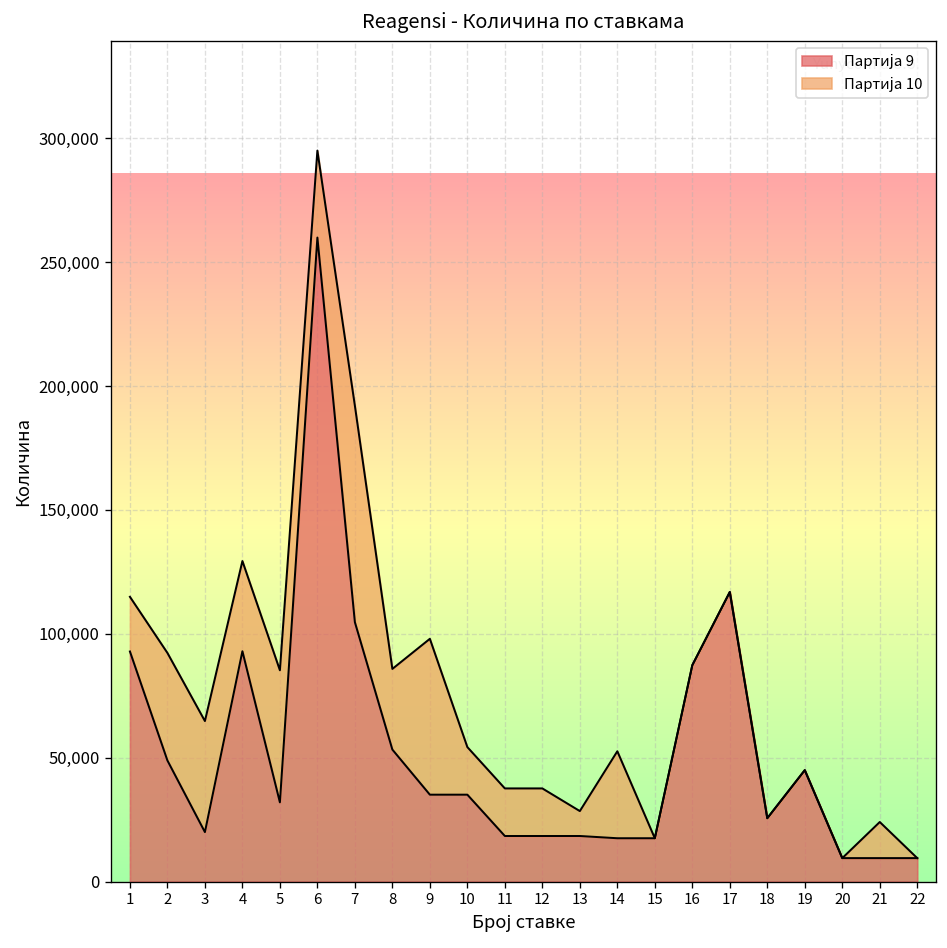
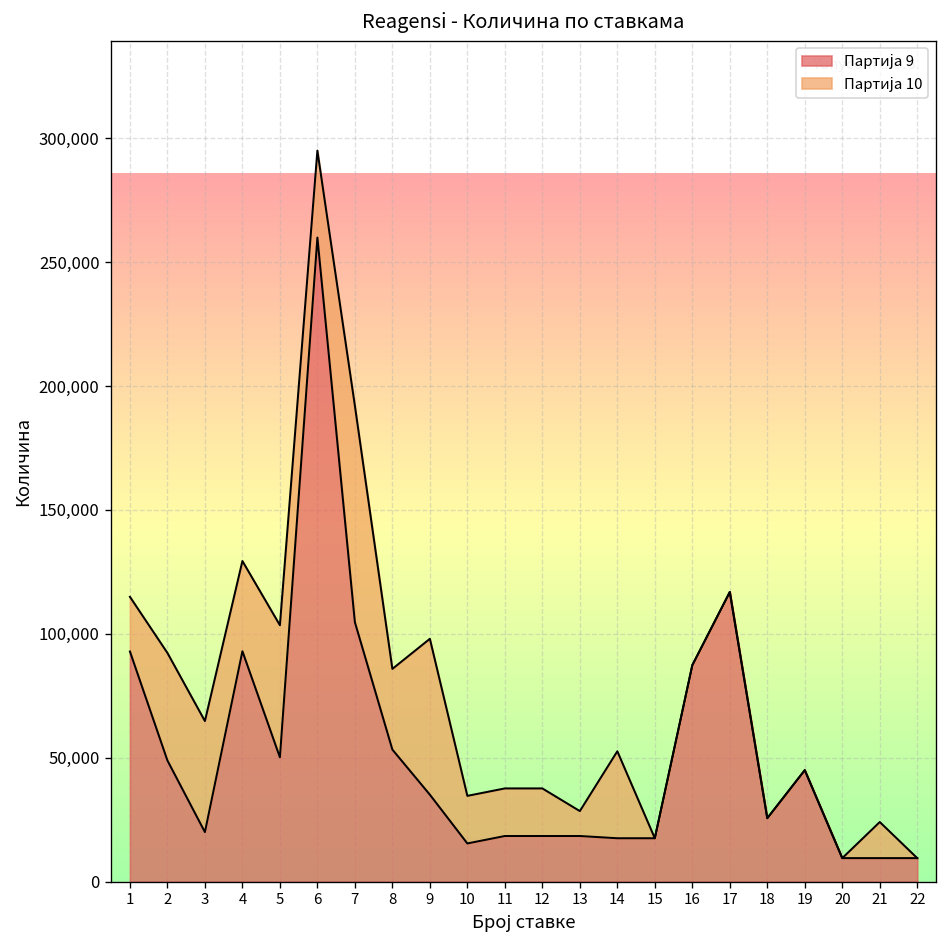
Партија 9, 5: 32,000 -> 50,000
Партија 9, 10: 35,000 -> 15,000
